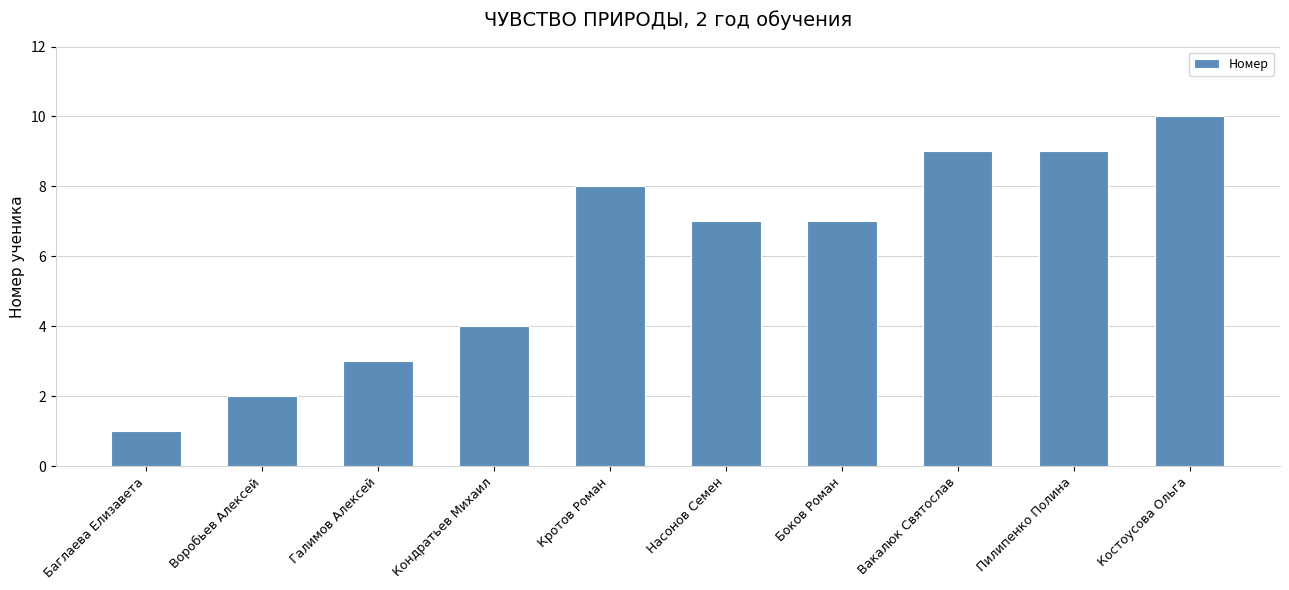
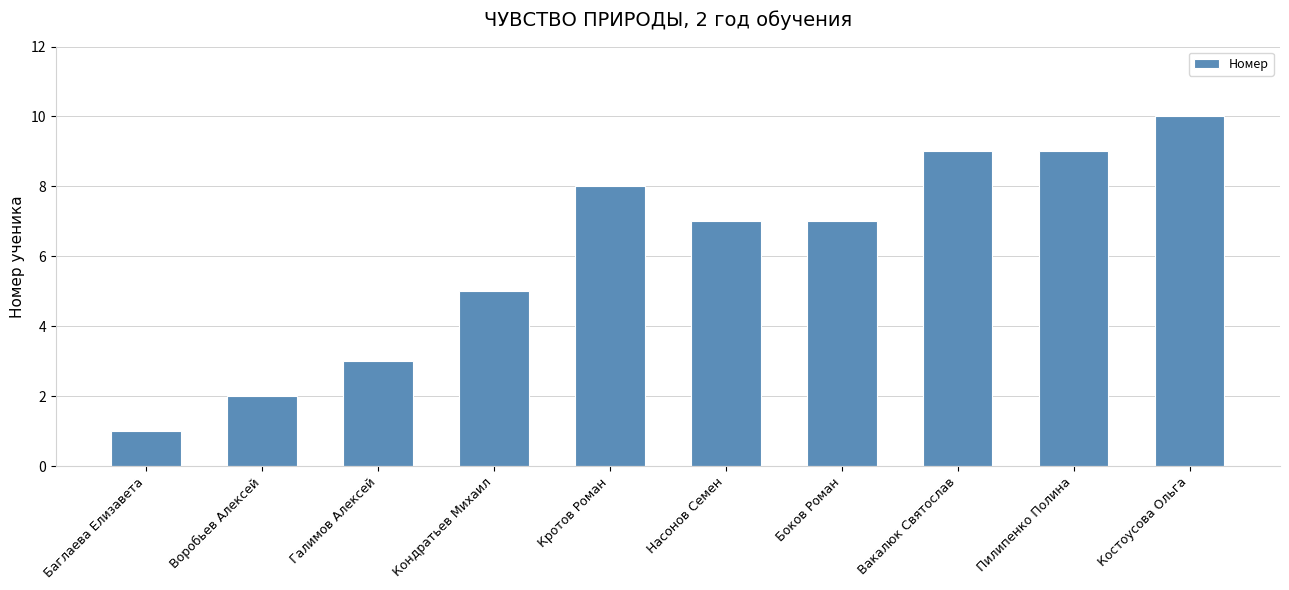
Кондратьев Михаил: 4 -> 5
